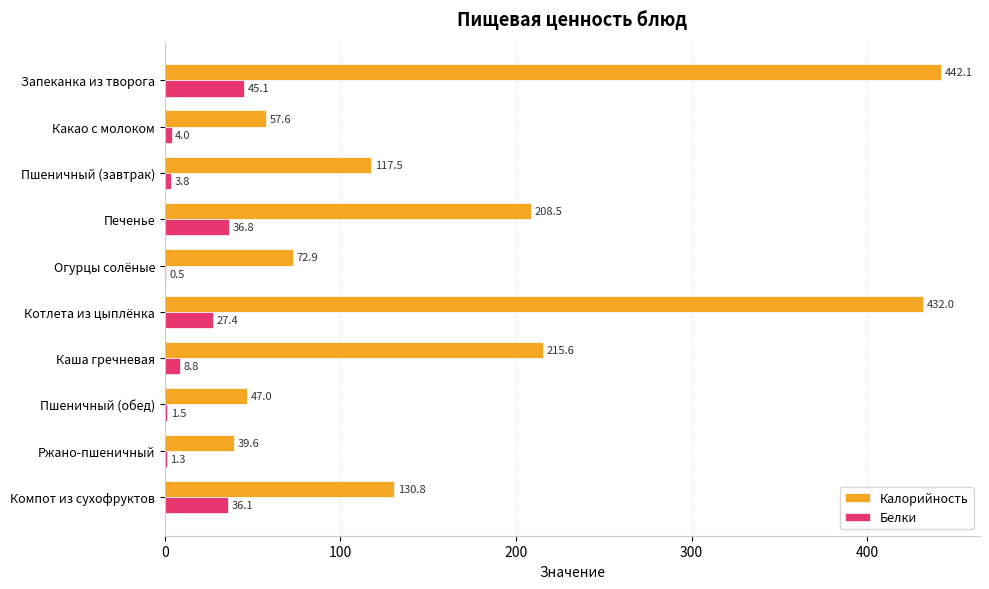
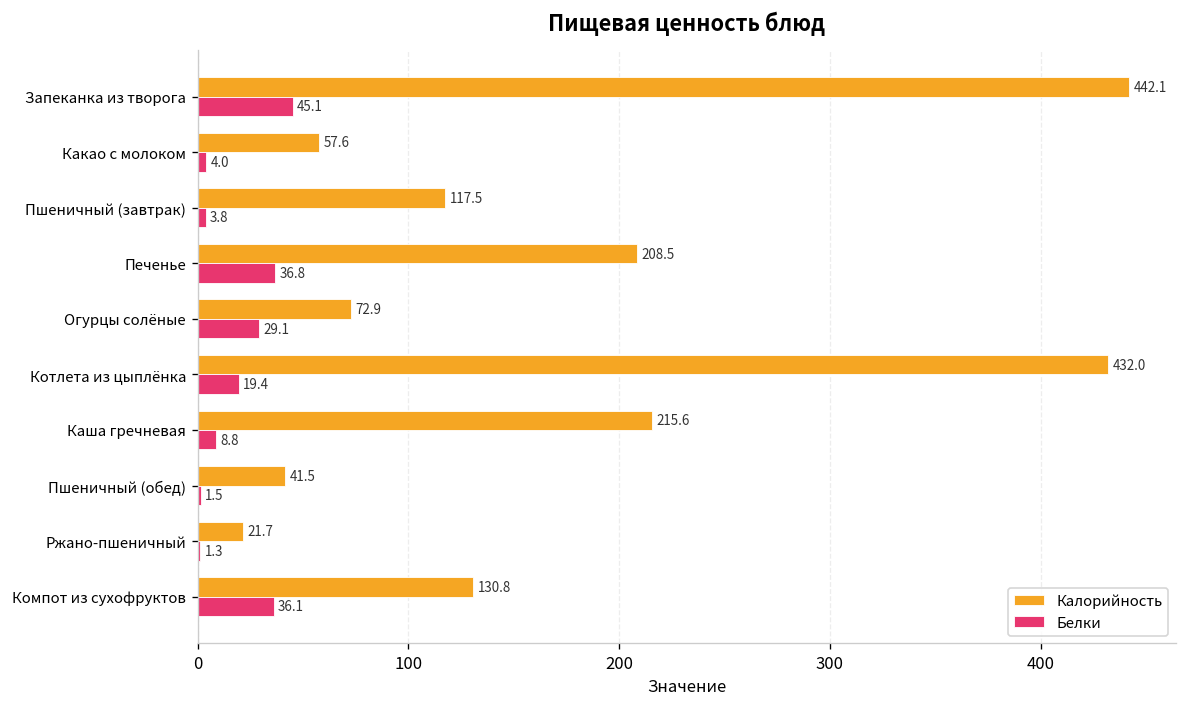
Белки, Огурцы солёные: 0.5 -> 29.1
Белки, Котлета из цыплёнка: 27.4 -> 19.4
Калорийность, Пшеничный (обед): 47.0 -> 41.5
Калорийность, Ржано-пшеничный: 39.6 -> 21.7
